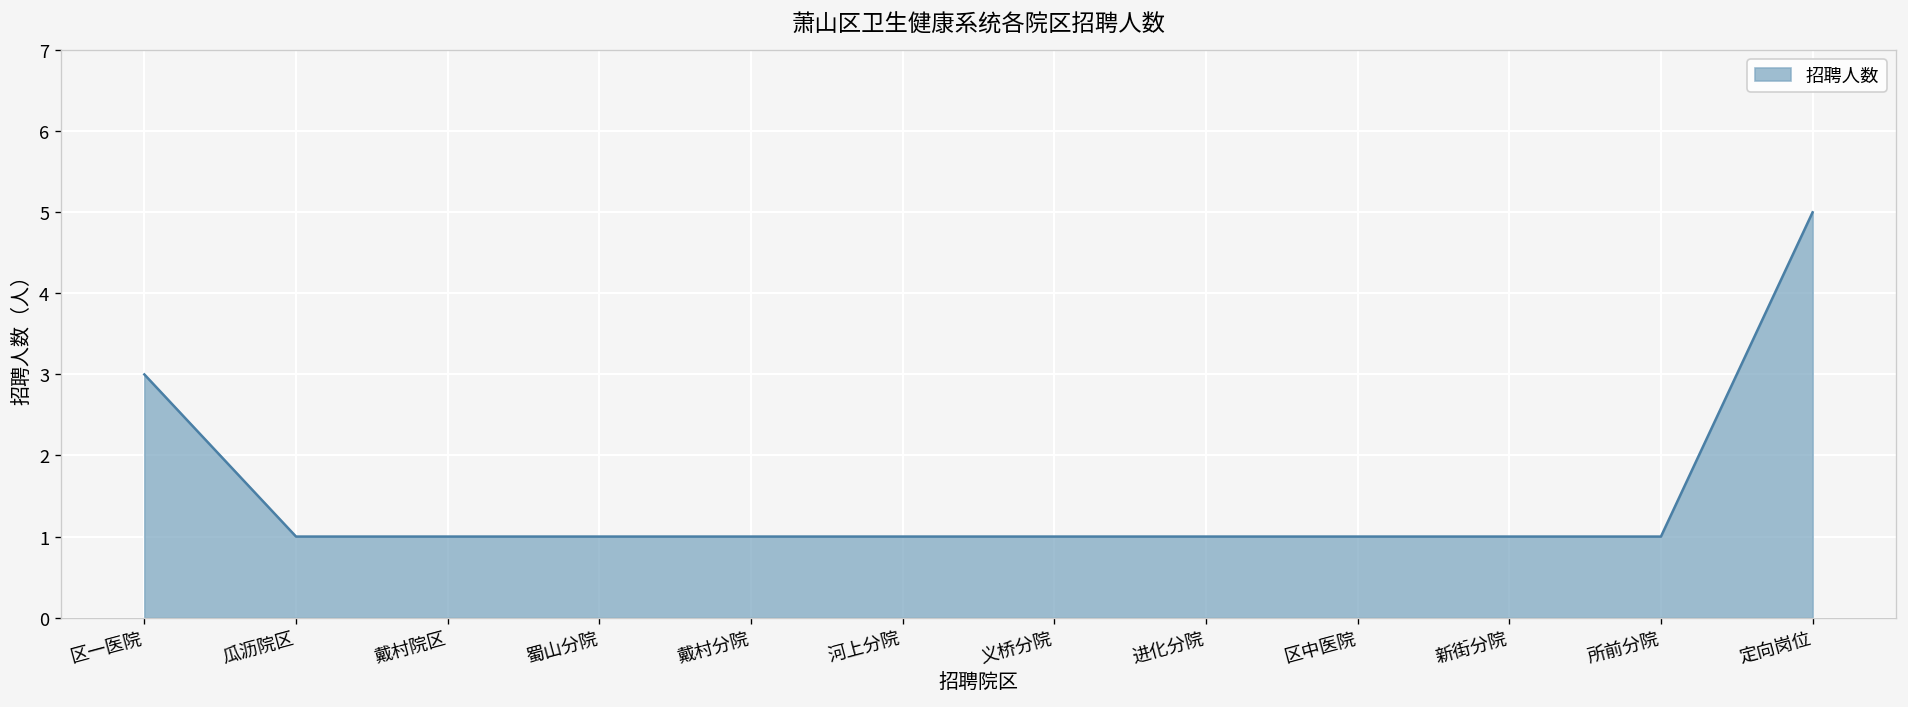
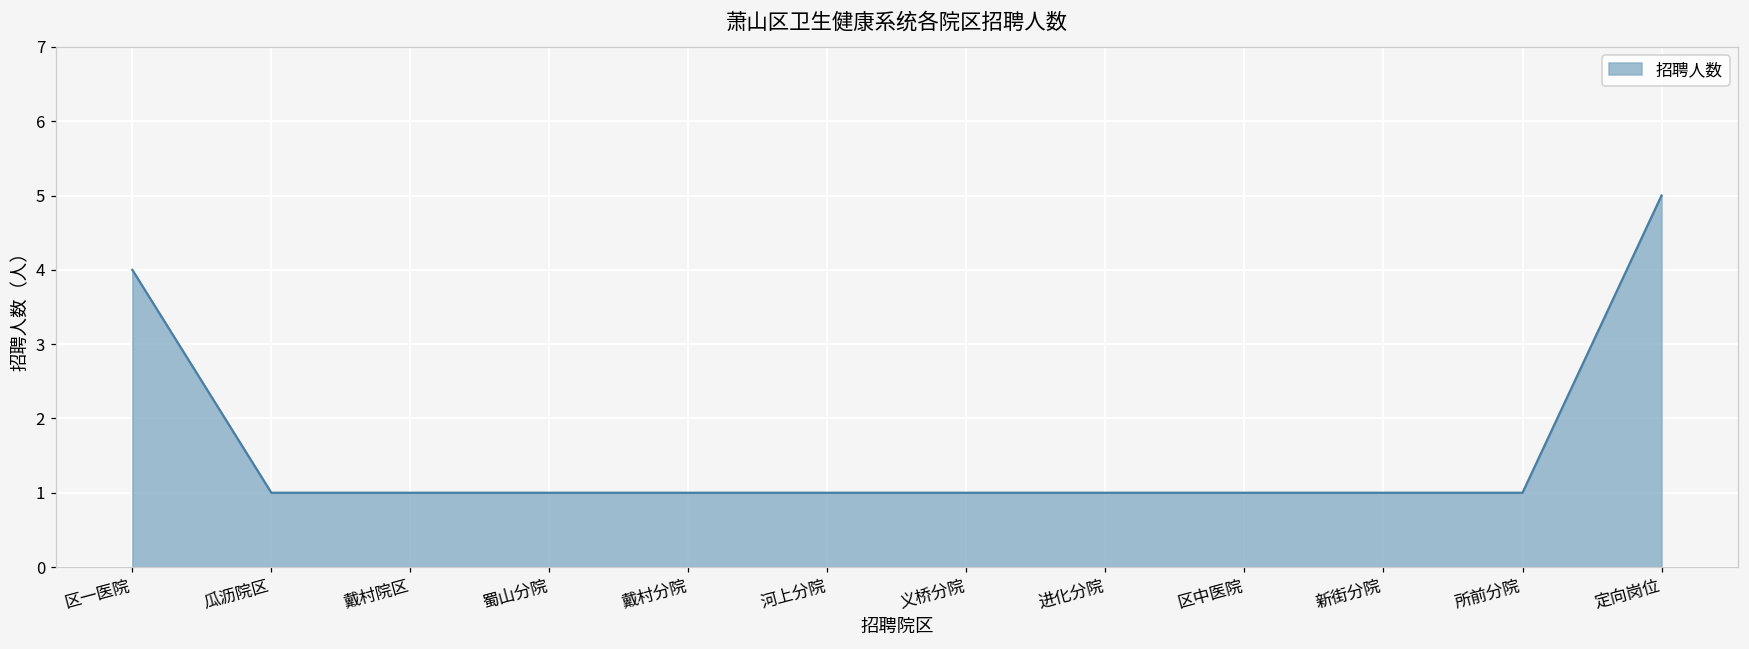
区一医院: 3 -> 4
